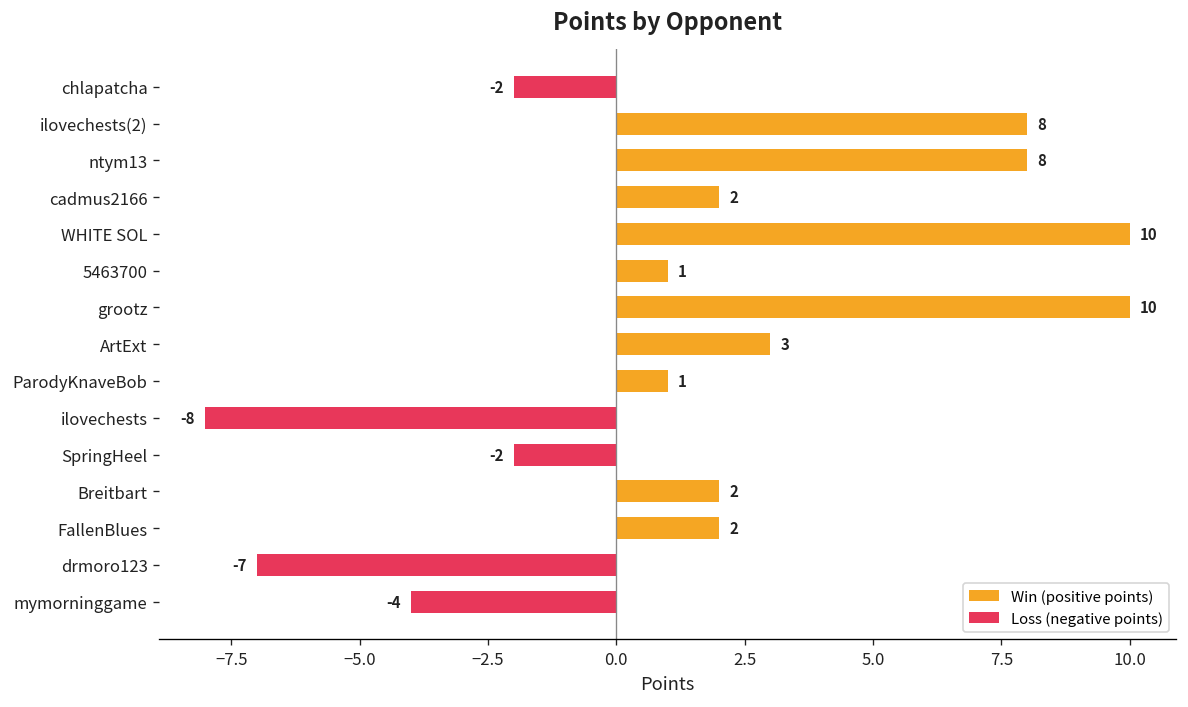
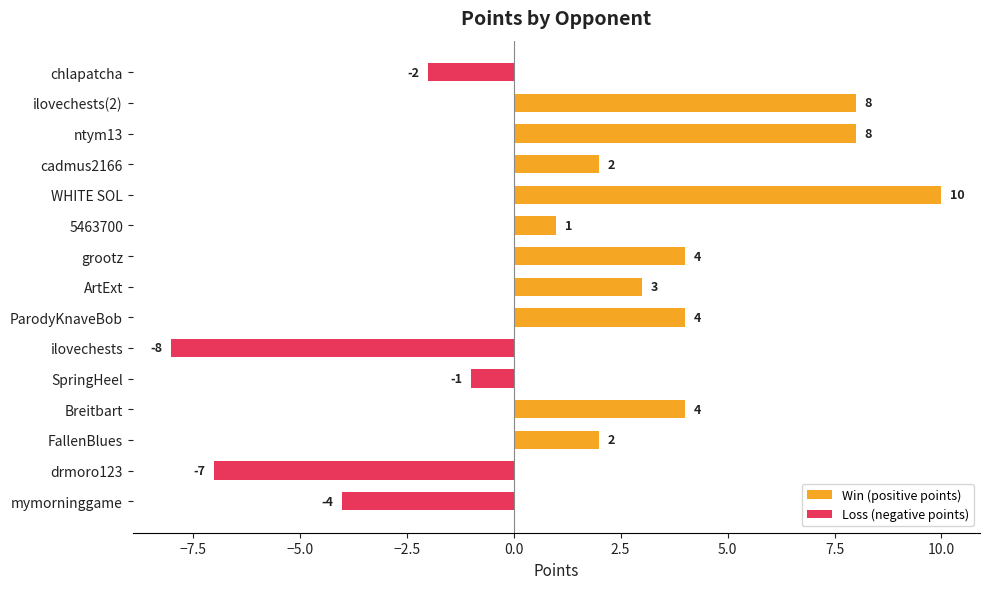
Win (positive points), grootz: 10 -> 4
Win (positive points), ParodyKnaveBob: 1 -> 4
Loss (negative points), SpringHeel: -2 -> -1
Win (positive points), Breitbart: 2 -> 4
